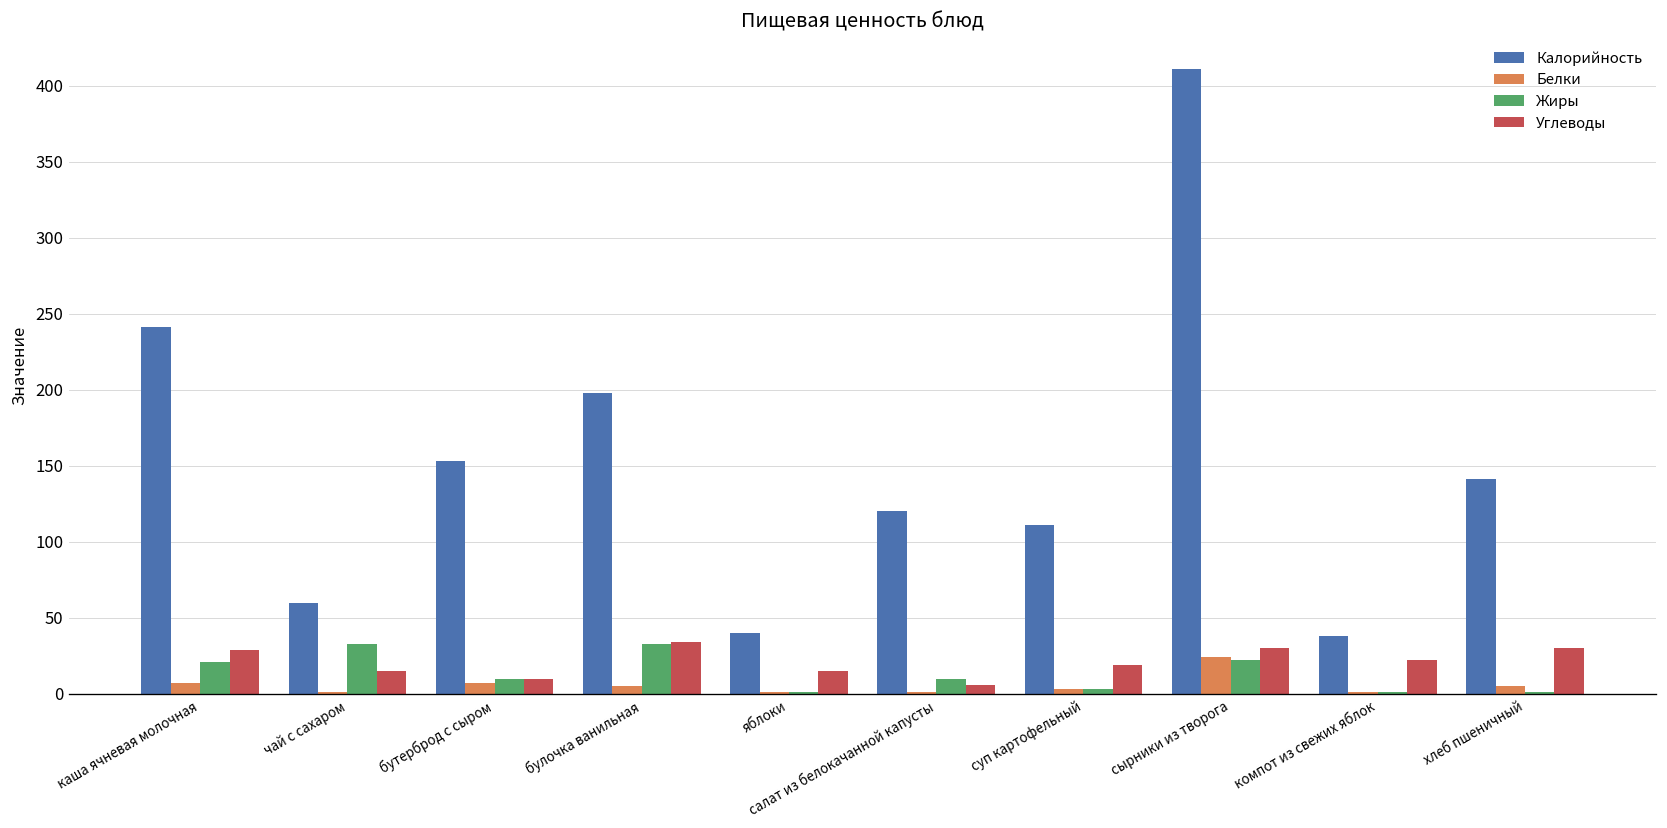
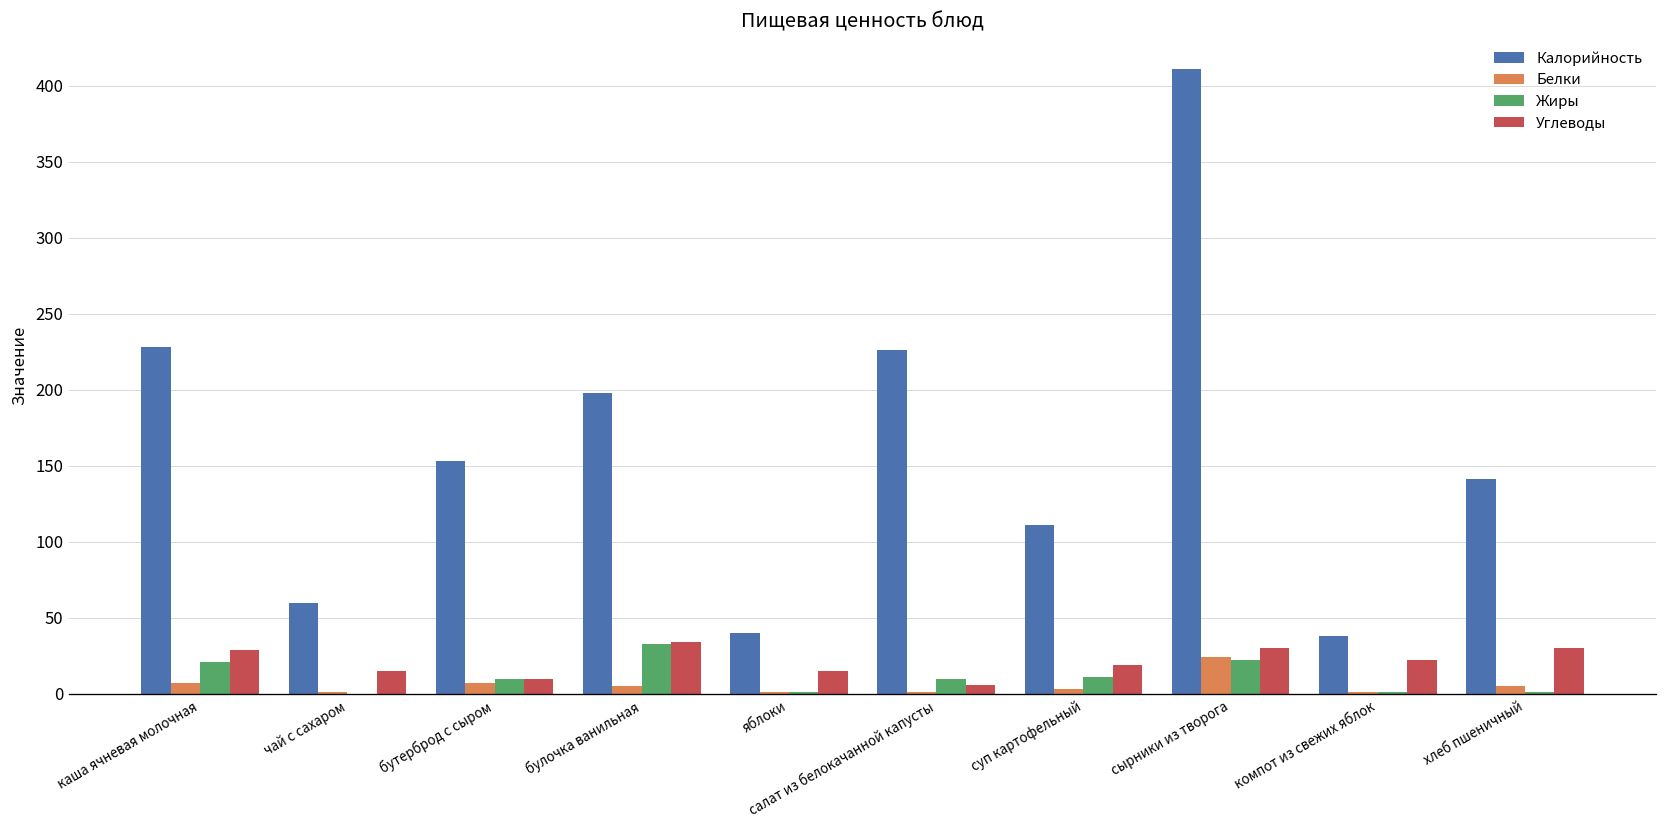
Калорийность, каша ячневая молочная: 241 -> 228
Жиры, чай с сахаром: 33 -> 0
Калорийность, салат из белокачанной капусты: 120 -> 226
Жиры, суп картофельный: 3 -> 11
